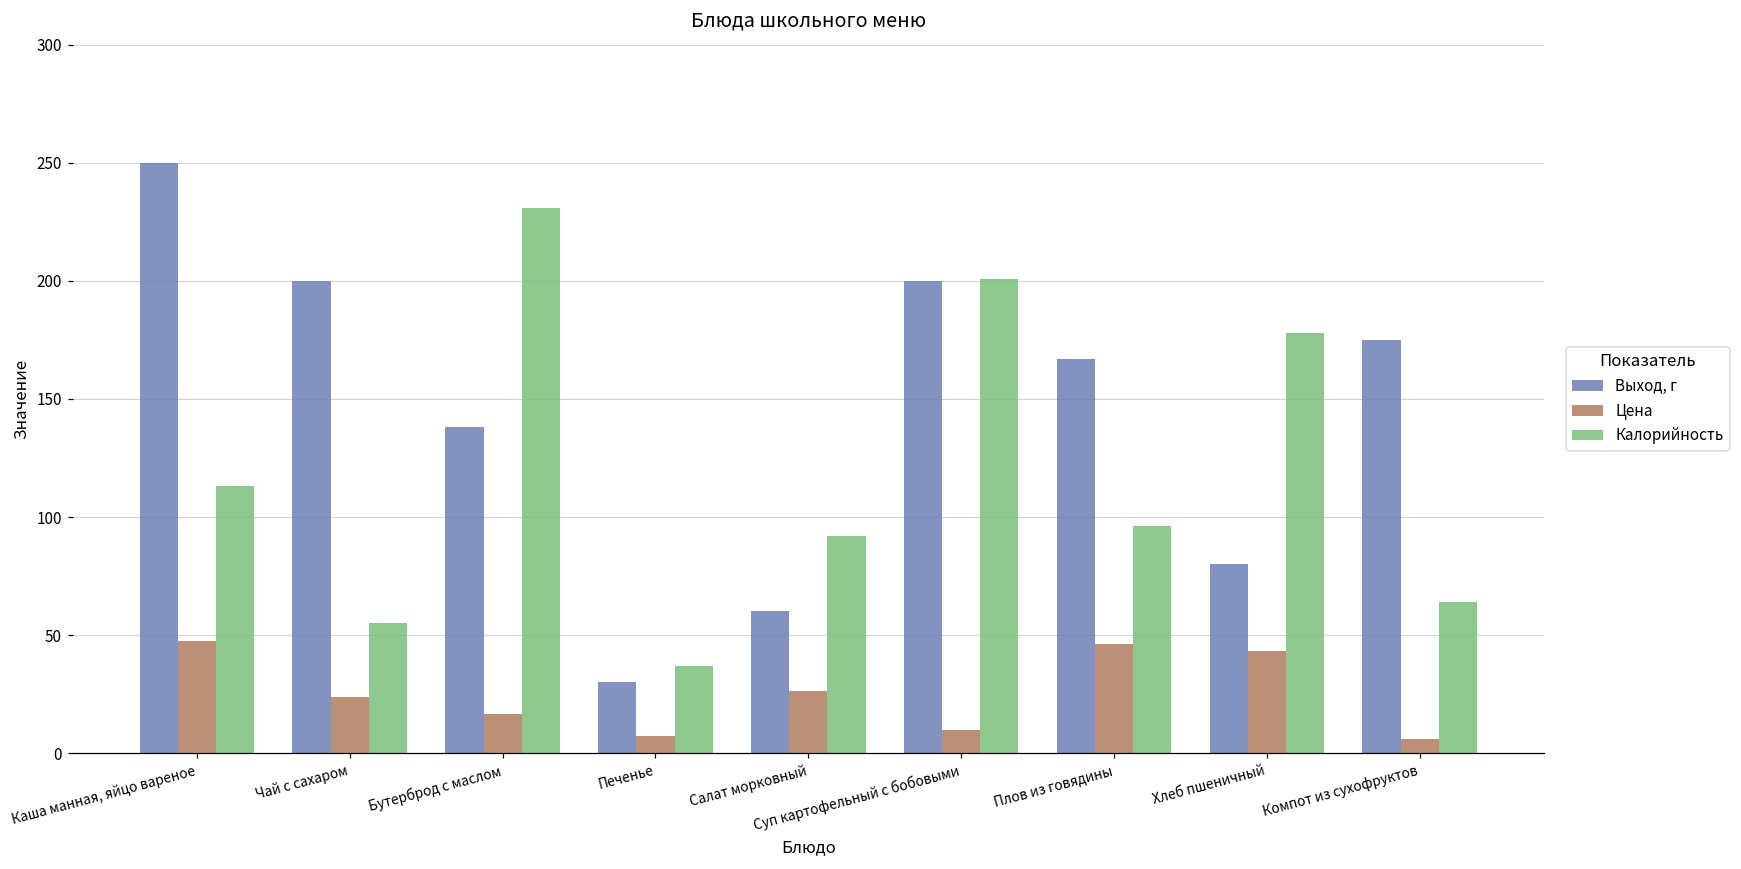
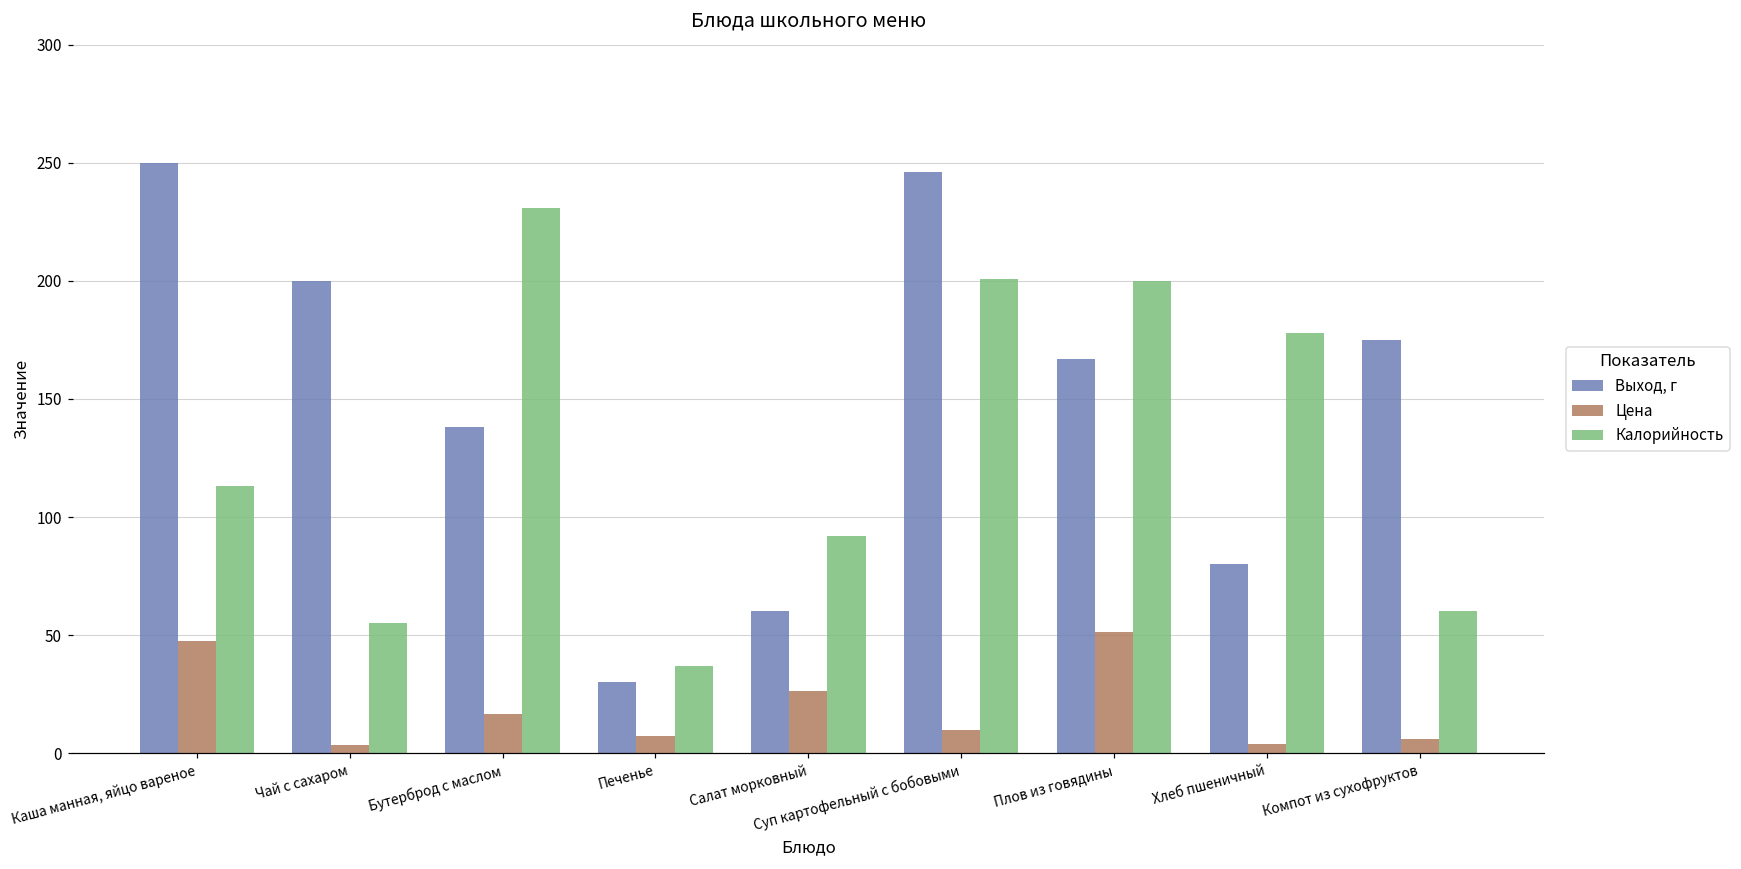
Цена, Чай с сахаром: 24 -> 3
Выход, г, Суп картофельный с бобовыми: 200 -> 246
Цена, Плов из говядины: 46 -> 51
Калорийность, Плов из говядины: 96 -> 200
Цена, Хлеб пшеничный: 43 -> 4
Калорийность, Компот из сухофруктов: 64 -> 60
